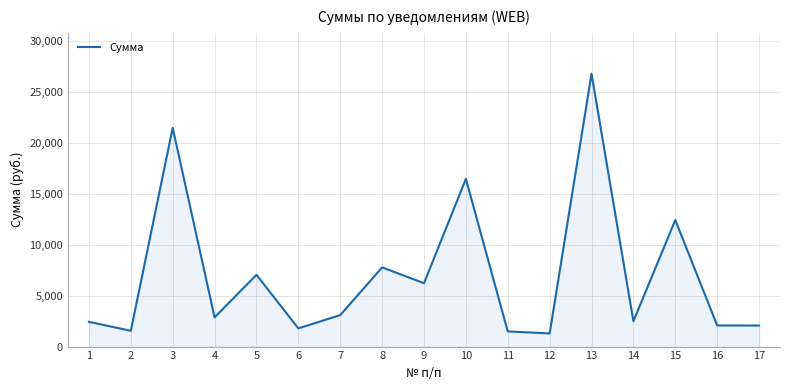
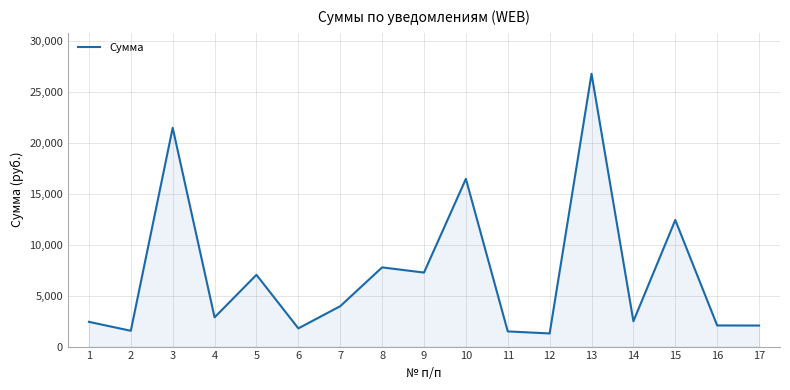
7: 3,100 -> 4,000
9: 6,200 -> 7,300
